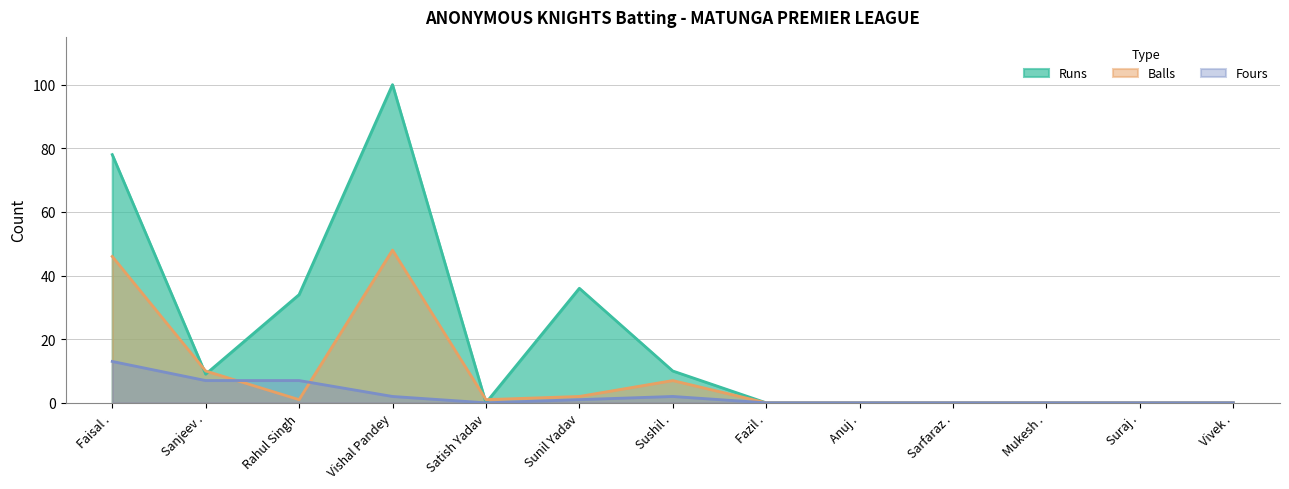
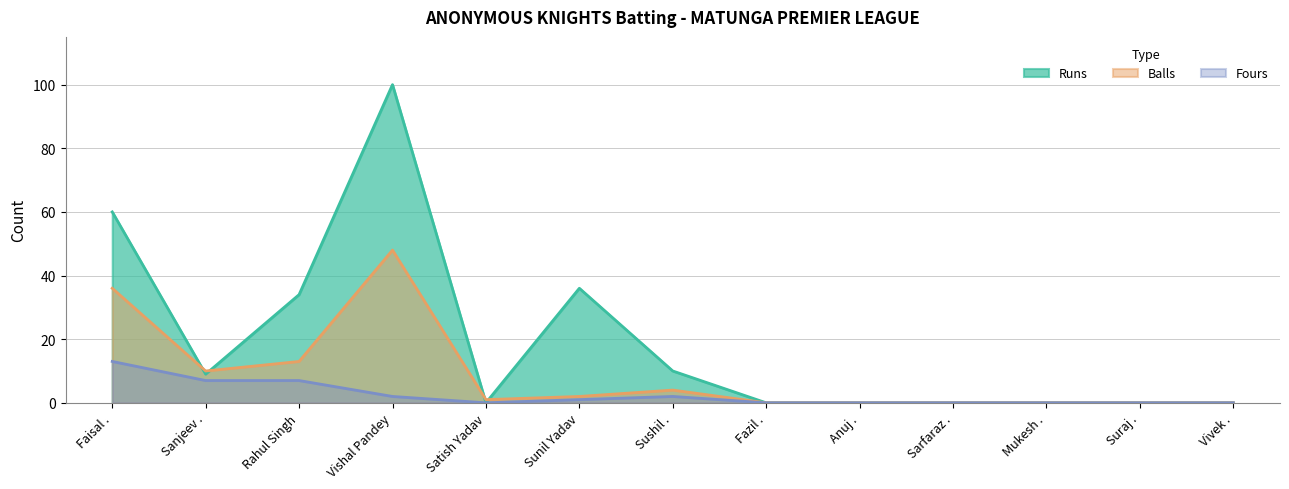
Runs, Faisal .: 78 -> 60
Balls, Faisal .: 46 -> 36
Balls, Rahul Singh: 1 -> 13
Balls, Sushil .: 7 -> 4
